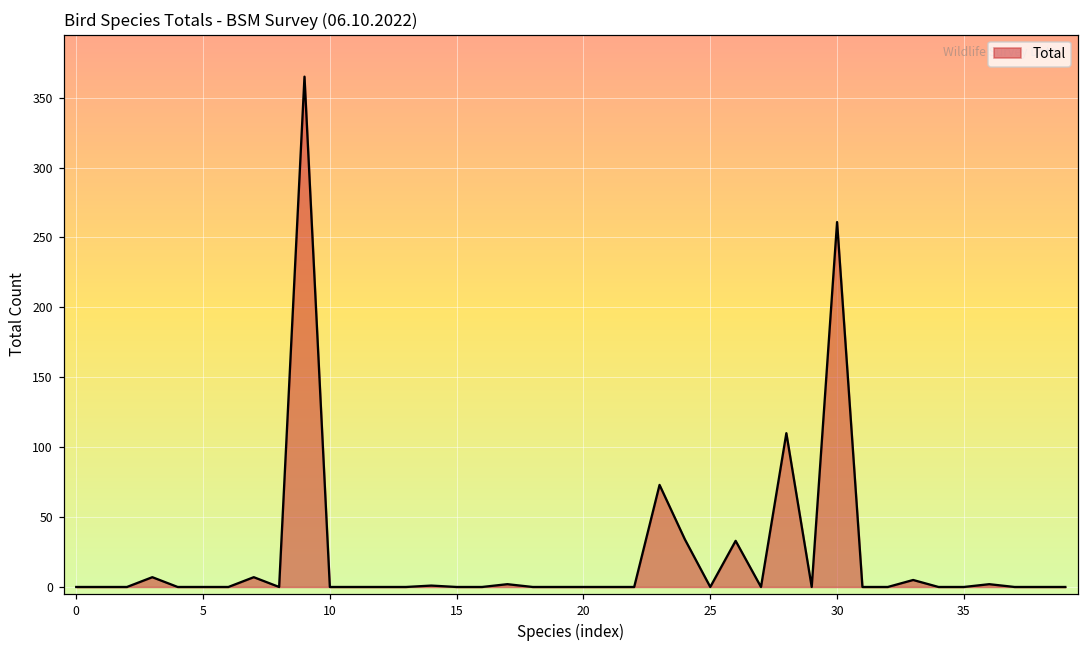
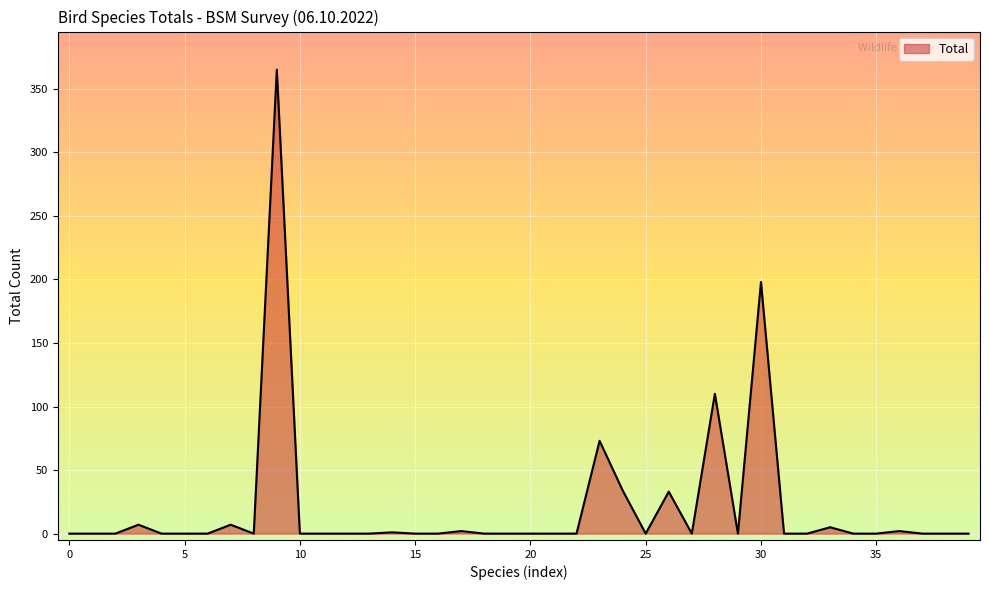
30: 261 -> 198
